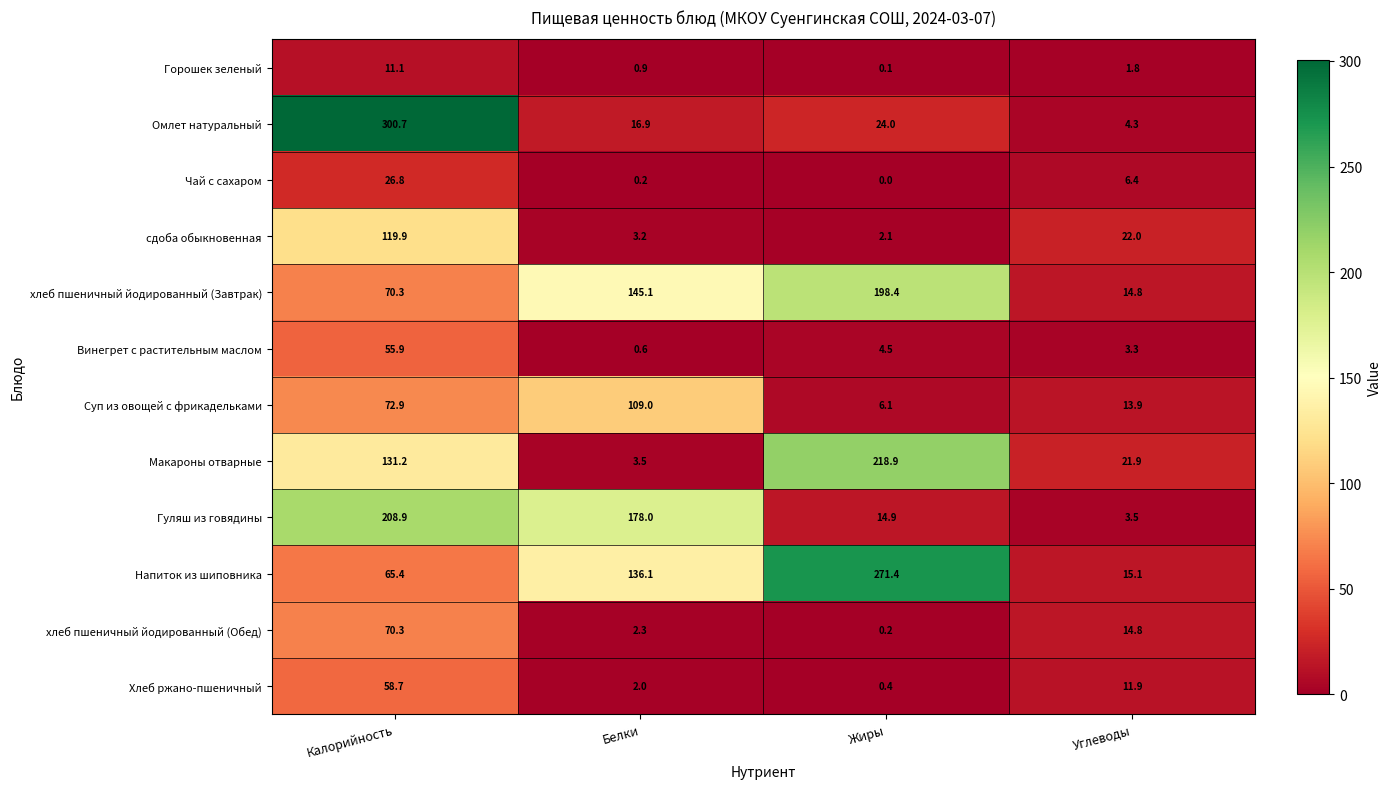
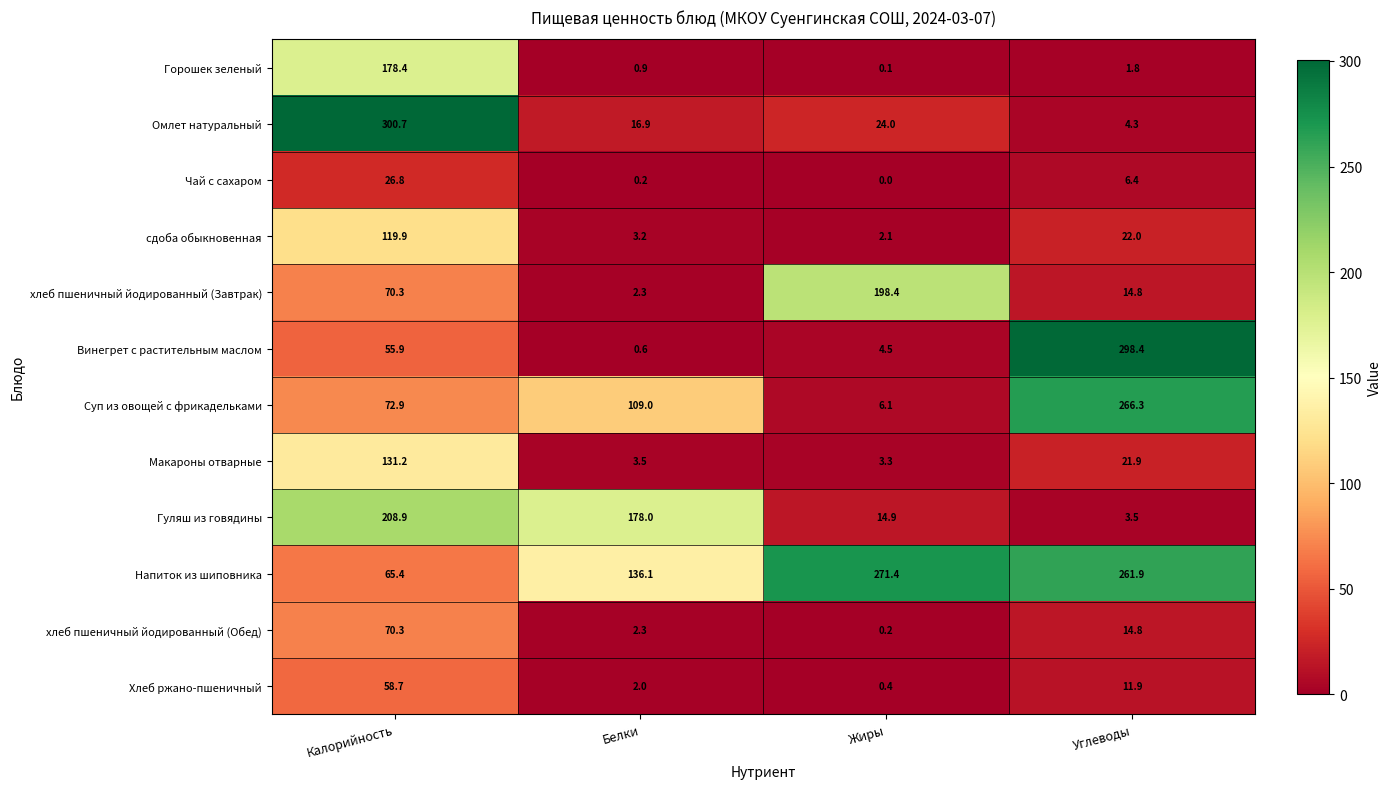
Горошек зеленый, Калорийность: 11.1 -> 178.4
хлеб пшеничный йодированный (Завтрак), Белки: 145.1 -> 2.3
Винегрет с растительным маслом, Углеводы: 3.3 -> 298.4
Суп из овощей с фрикадельками, Углеводы: 13.9 -> 266.3
Макароны отварные, Жиры: 218.9 -> 3.3
Напиток из шиповника, Углеводы: 15.1 -> 261.9
